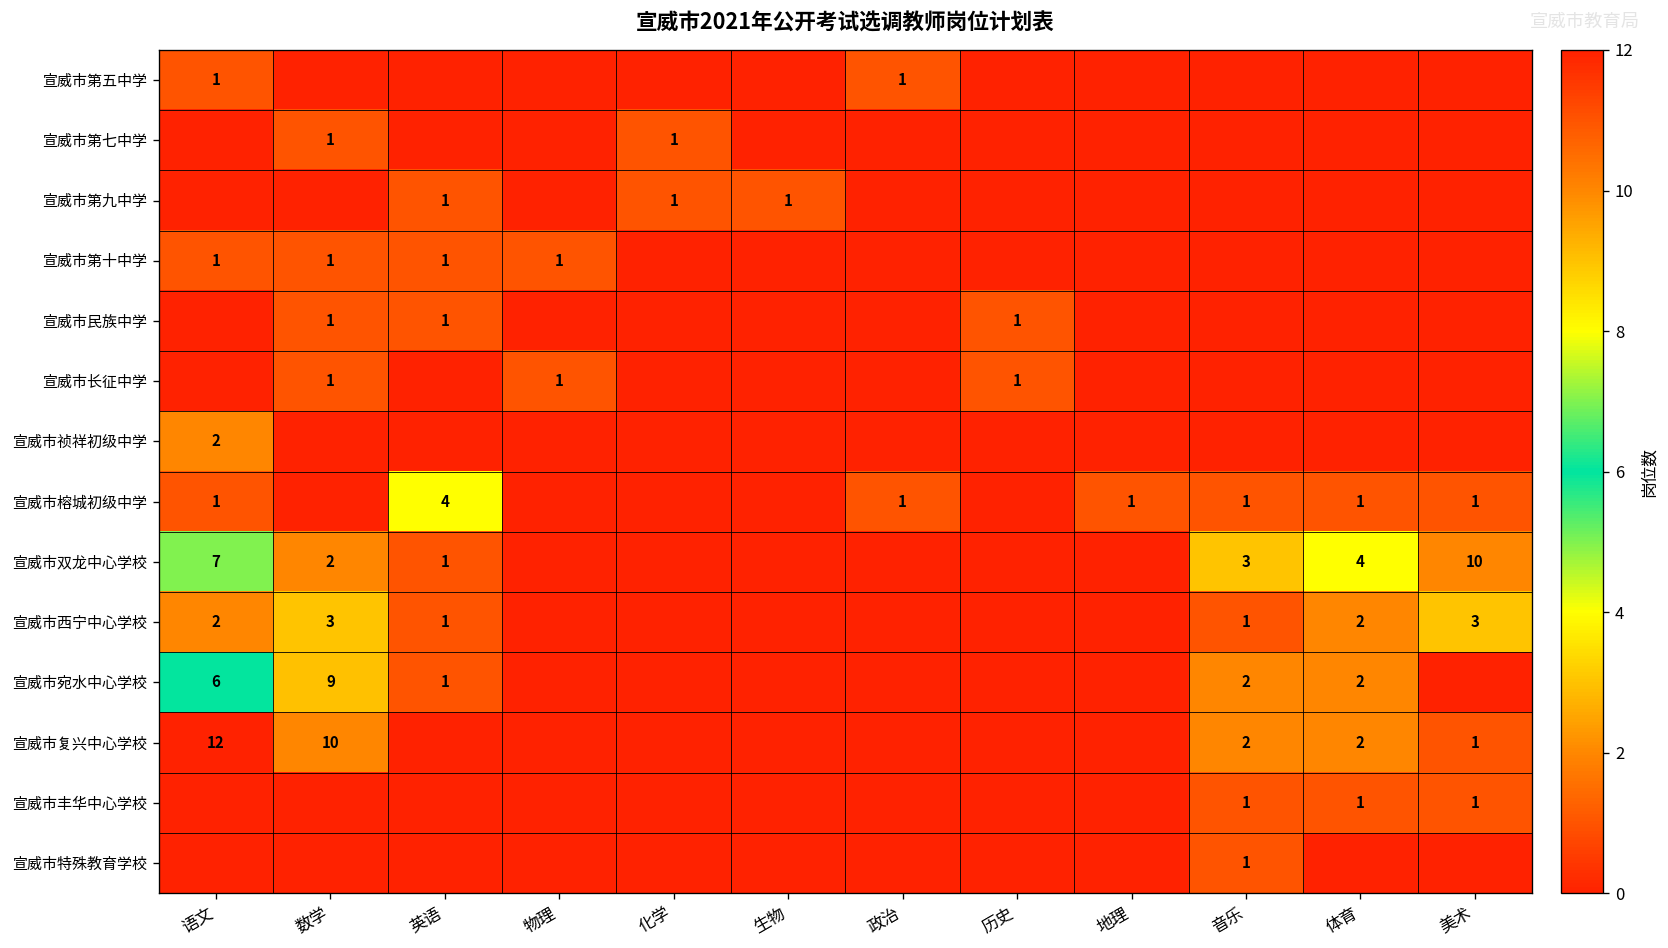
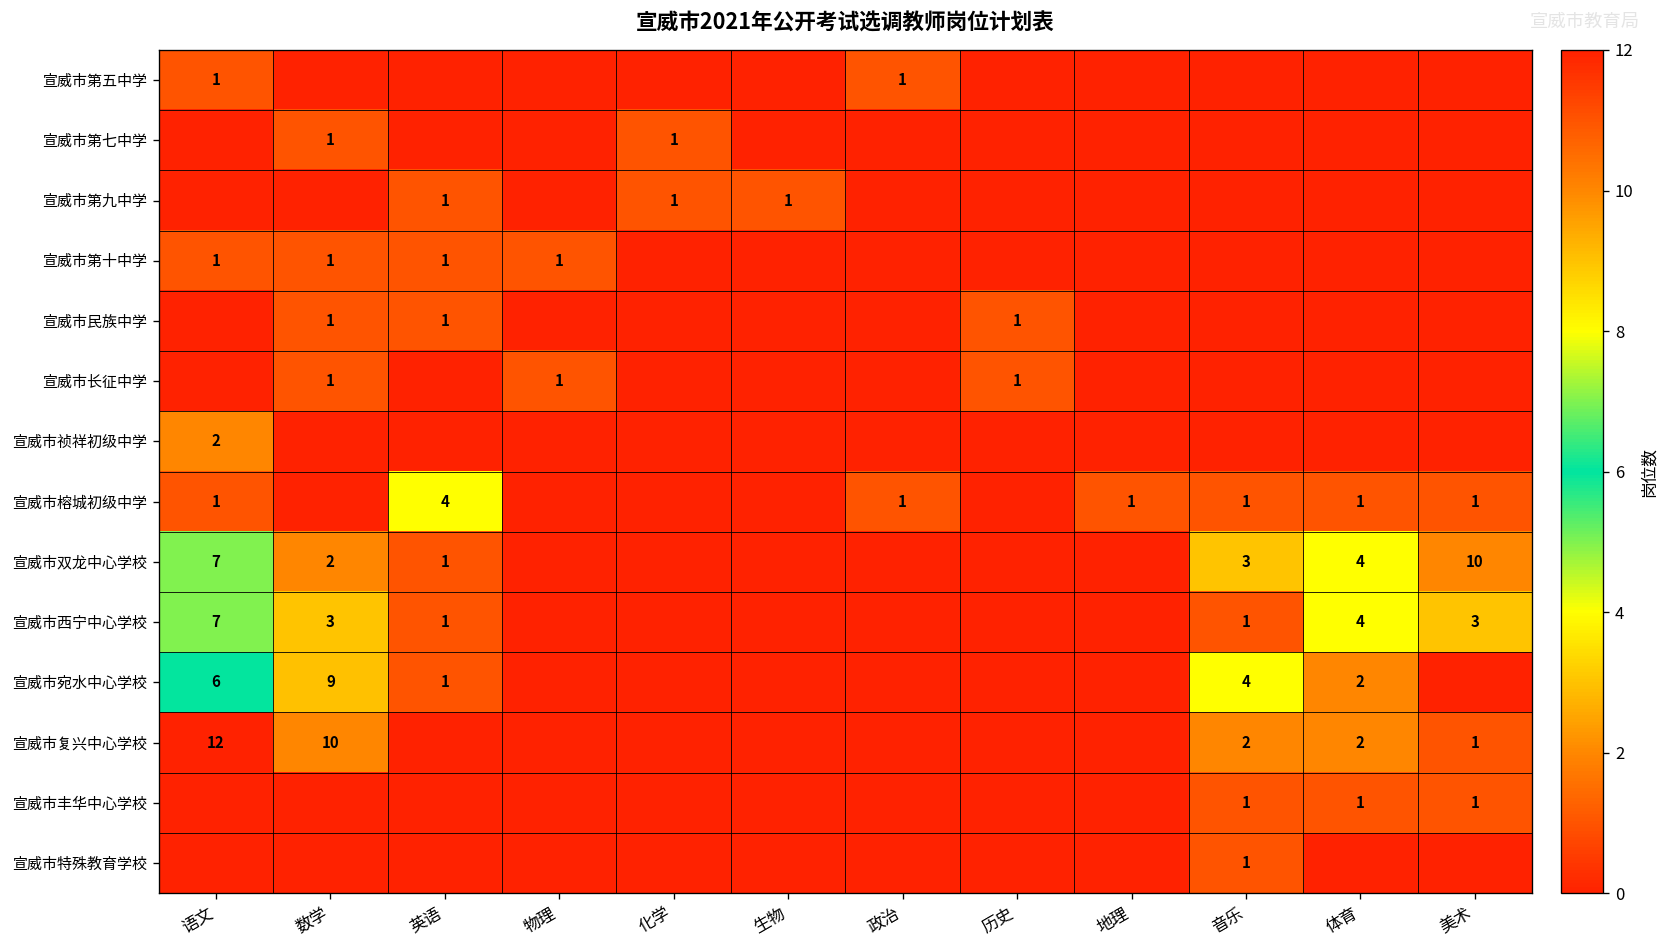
宣威市西宁中心学校, 语文: 2 -> 7
宣威市西宁中心学校, 体育: 2 -> 4
宣威市宛水中心学校, 音乐: 2 -> 4
